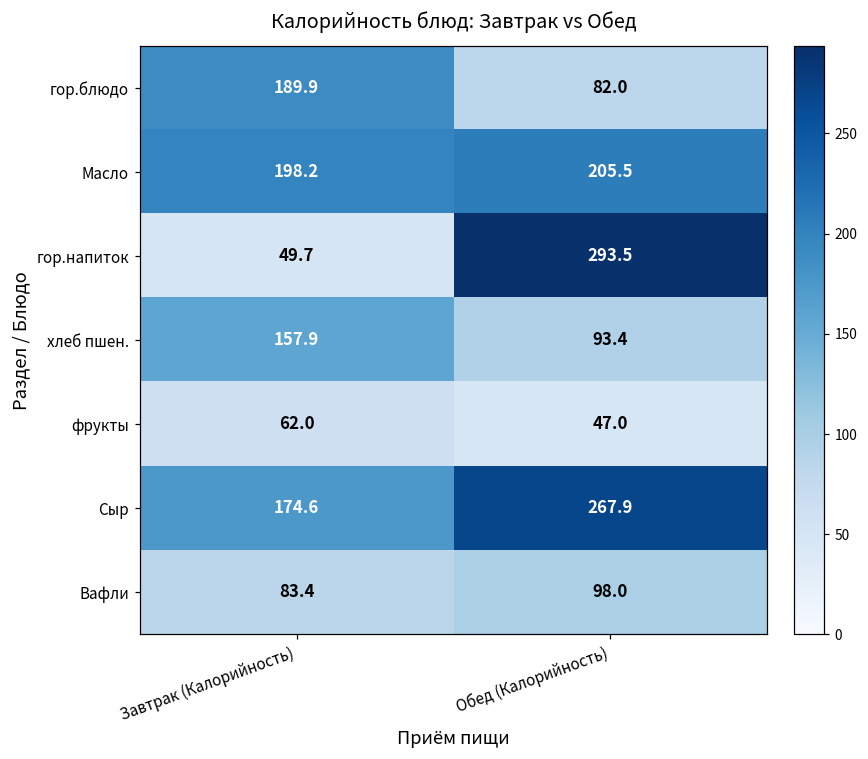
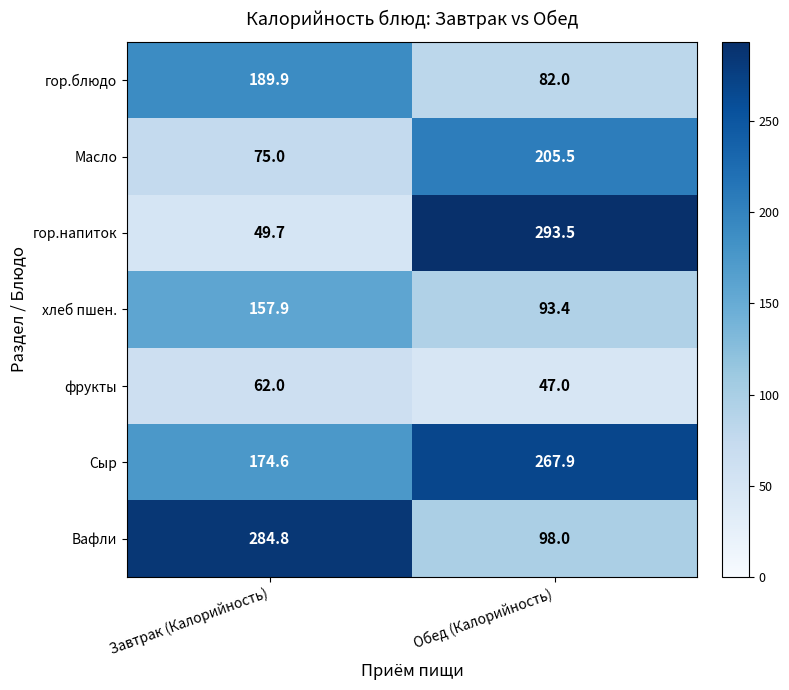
Масло, Завтрак (Калорийность): 198.2 -> 75.0
Вафли, Завтрак (Калорийность): 83.4 -> 284.8
